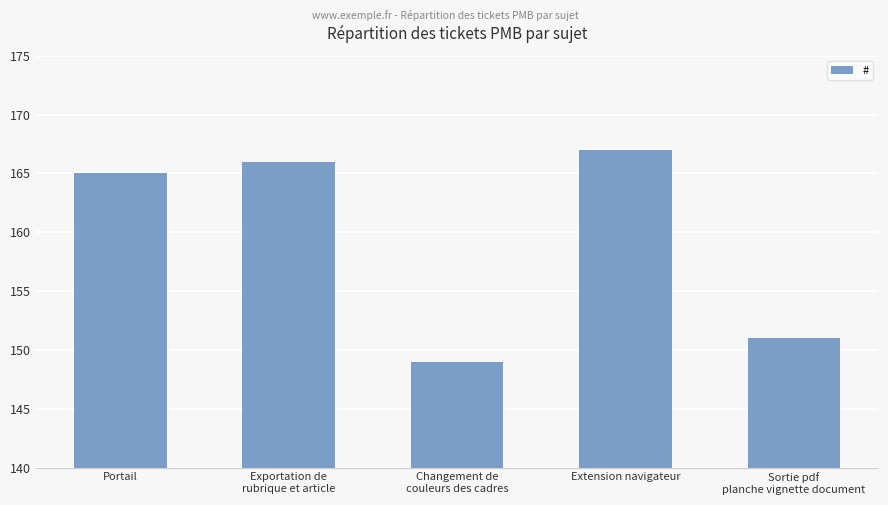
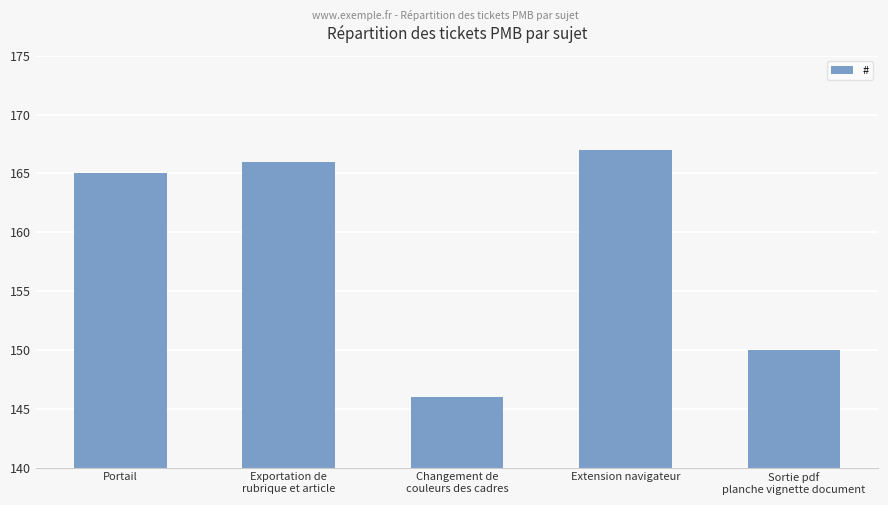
Changement de couleurs des cadres: 149 -> 146
Sortie pdf planche vignette document: 151 -> 150
